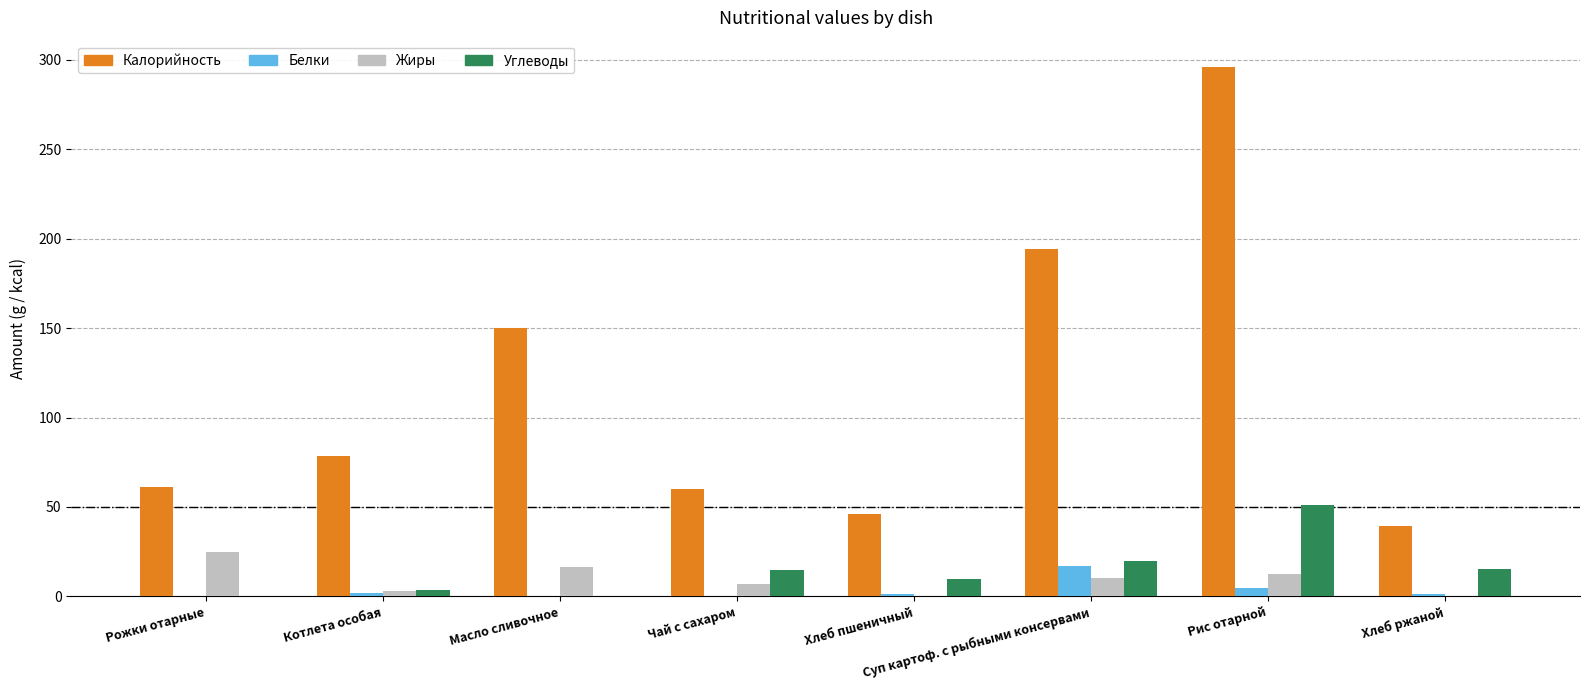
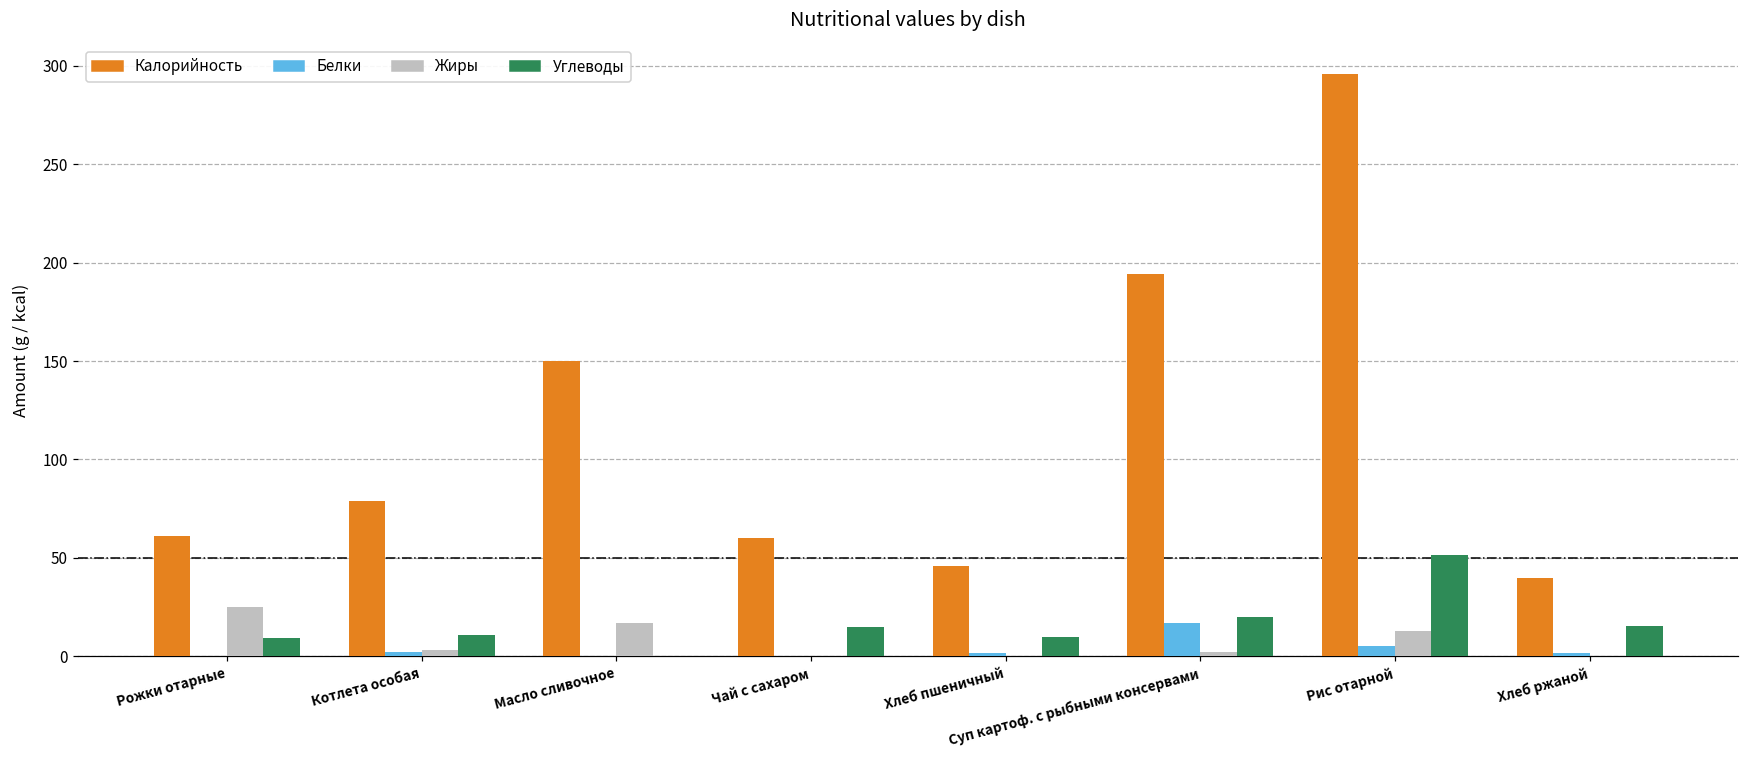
Углеводы, Рожки отарные: 0 -> 9
Углеводы, Котлета особая: 3 -> 11
Жиры, Чай с сахаром: 7 -> 0
Жиры, Суп картоф. с рыбными консервами: 10 -> 2
